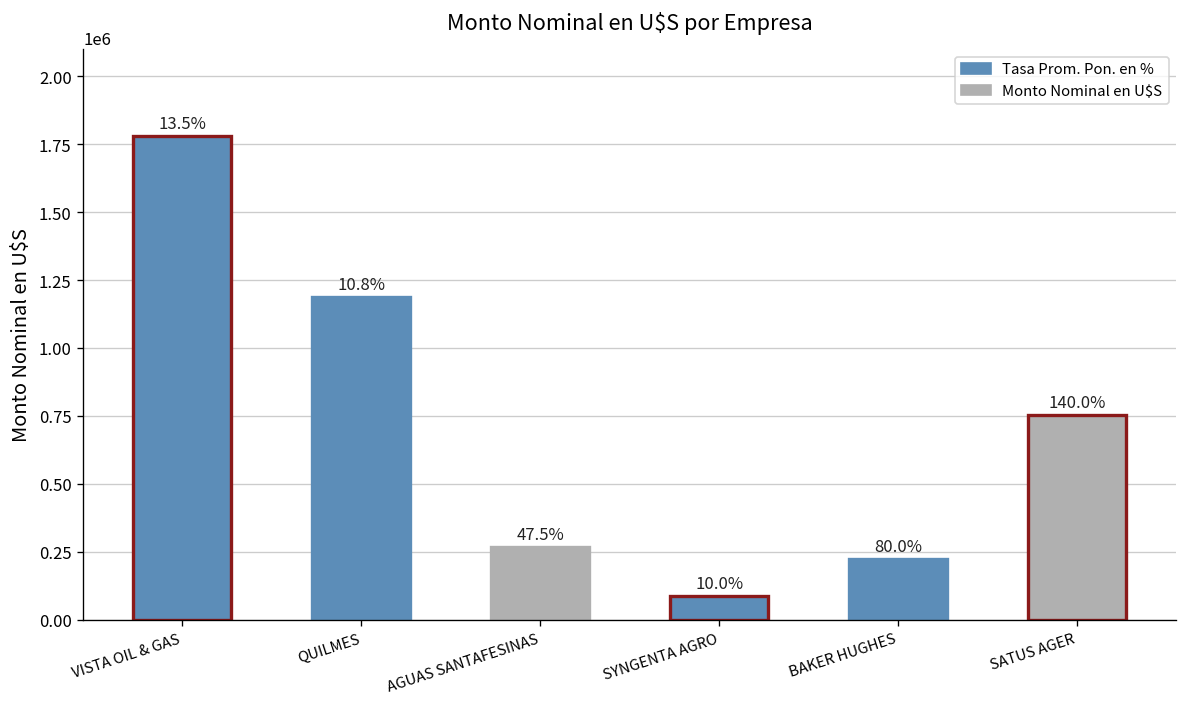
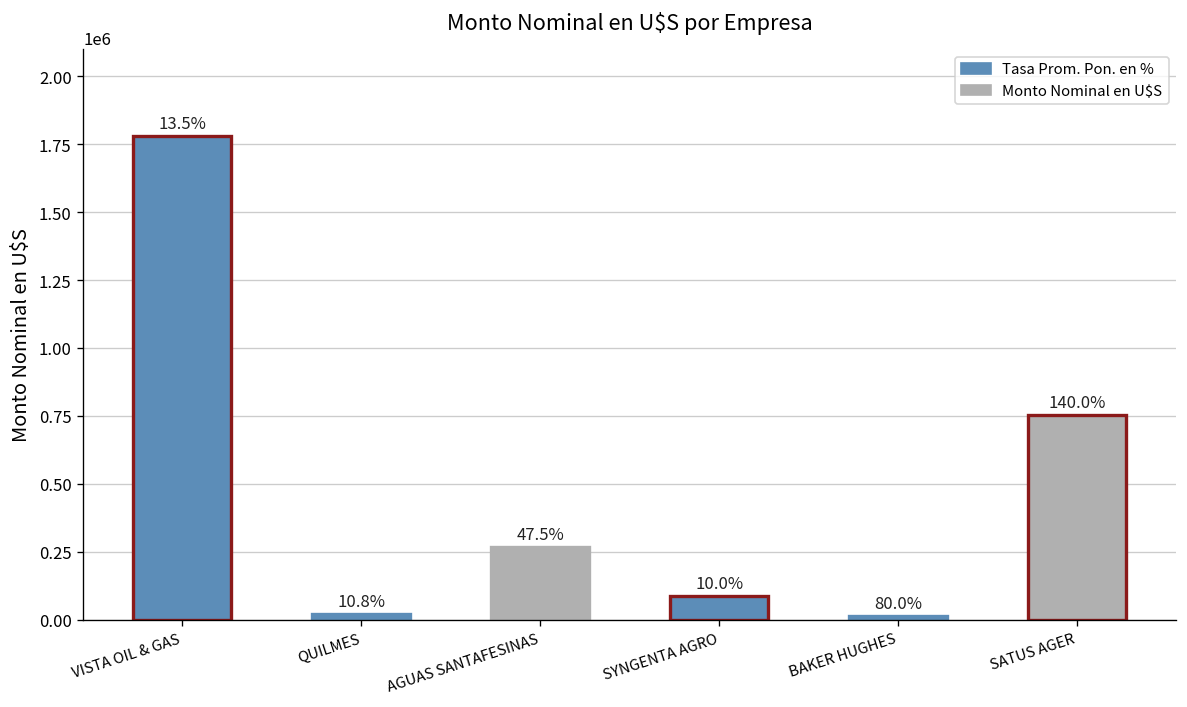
QUILMES: 1190000 -> 20000
BAKER HUGHES: 220000 -> 20000
